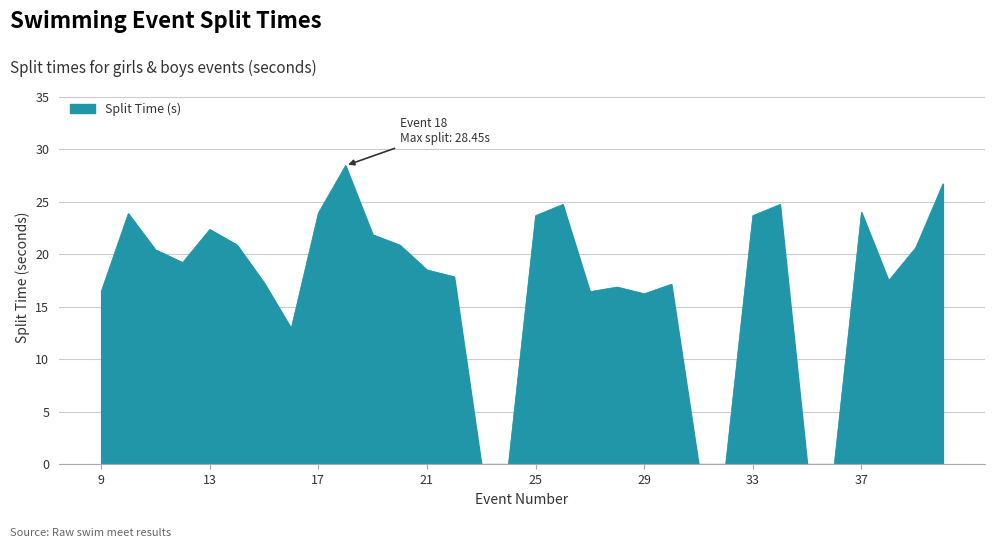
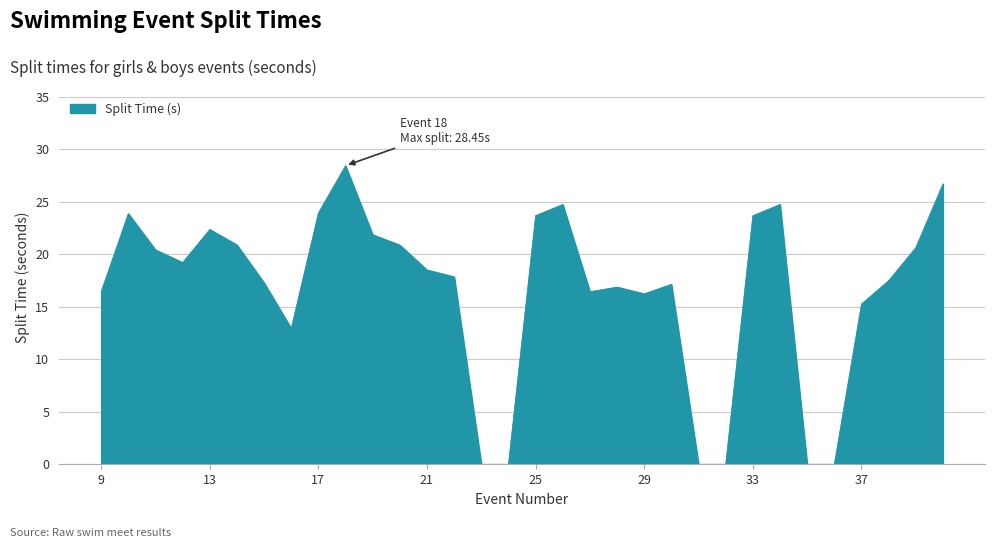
37: 24.0 -> 15.3
